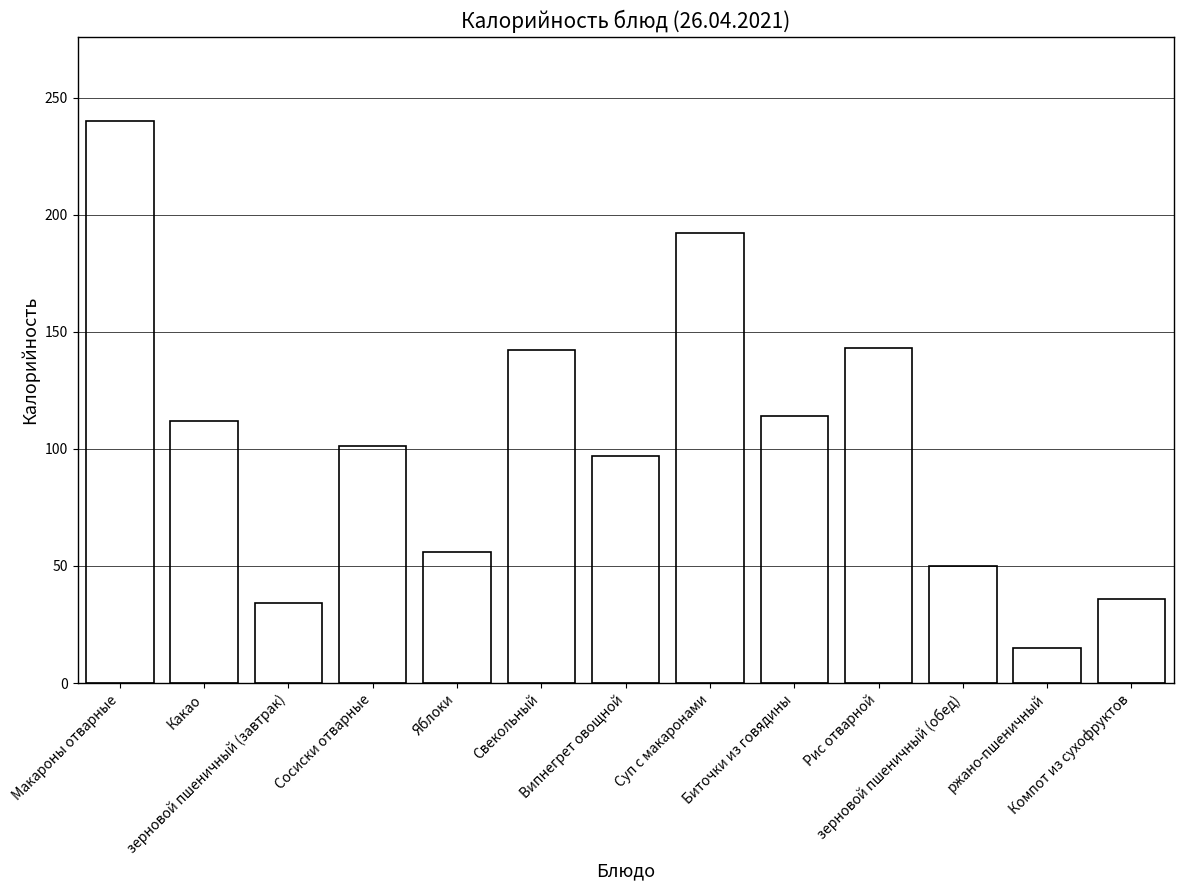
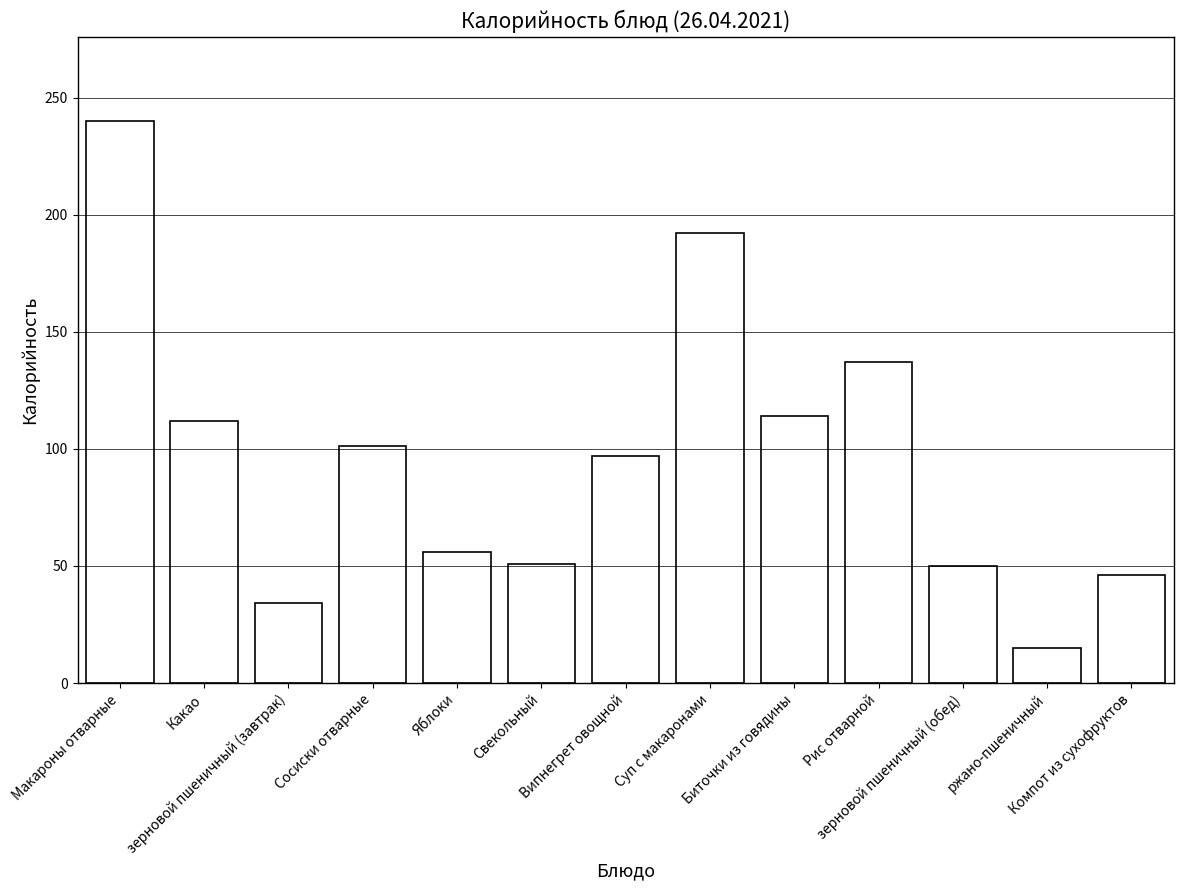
Свекольный: 142 -> 51
Рис отварной: 143 -> 137
Компот из сухофруктов: 36 -> 46
